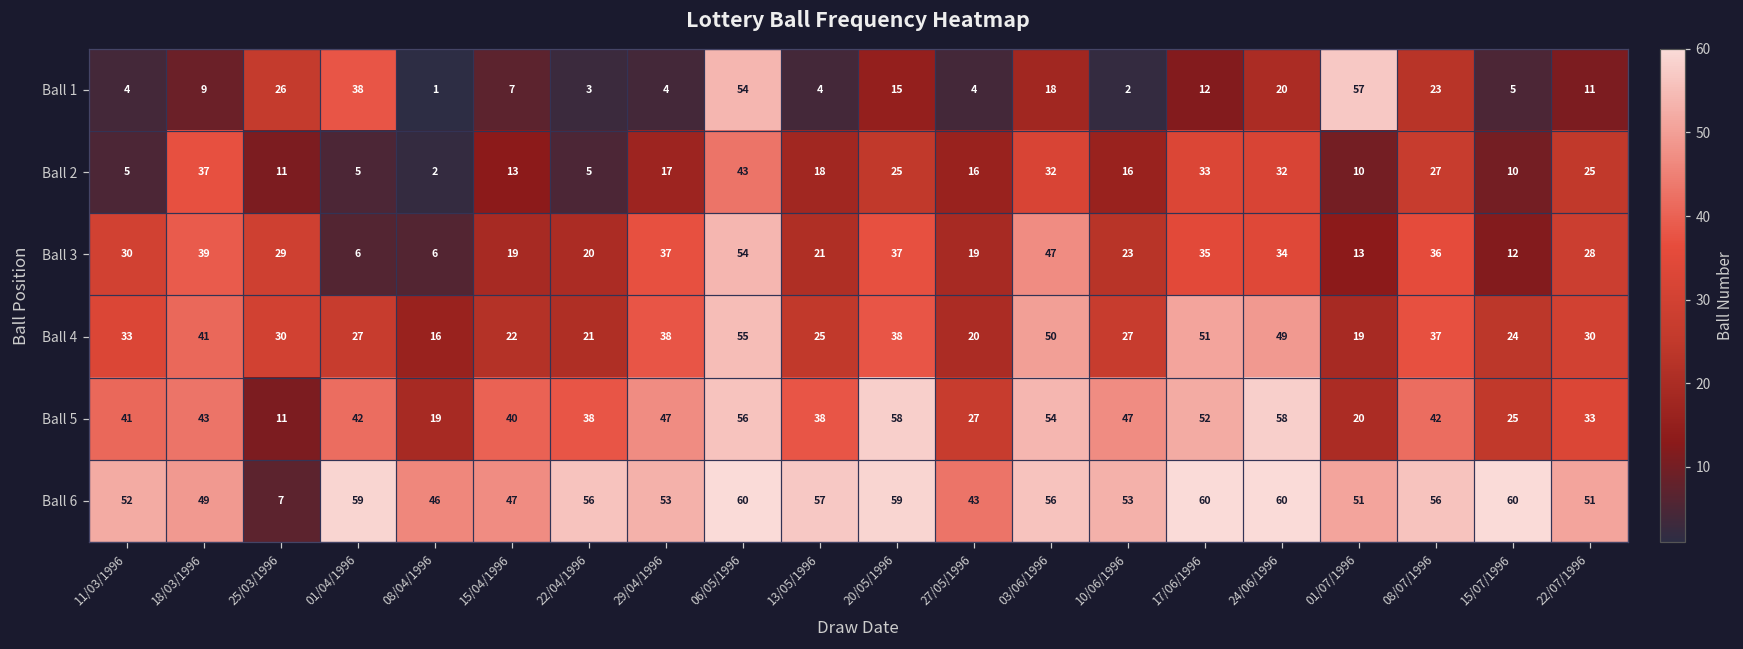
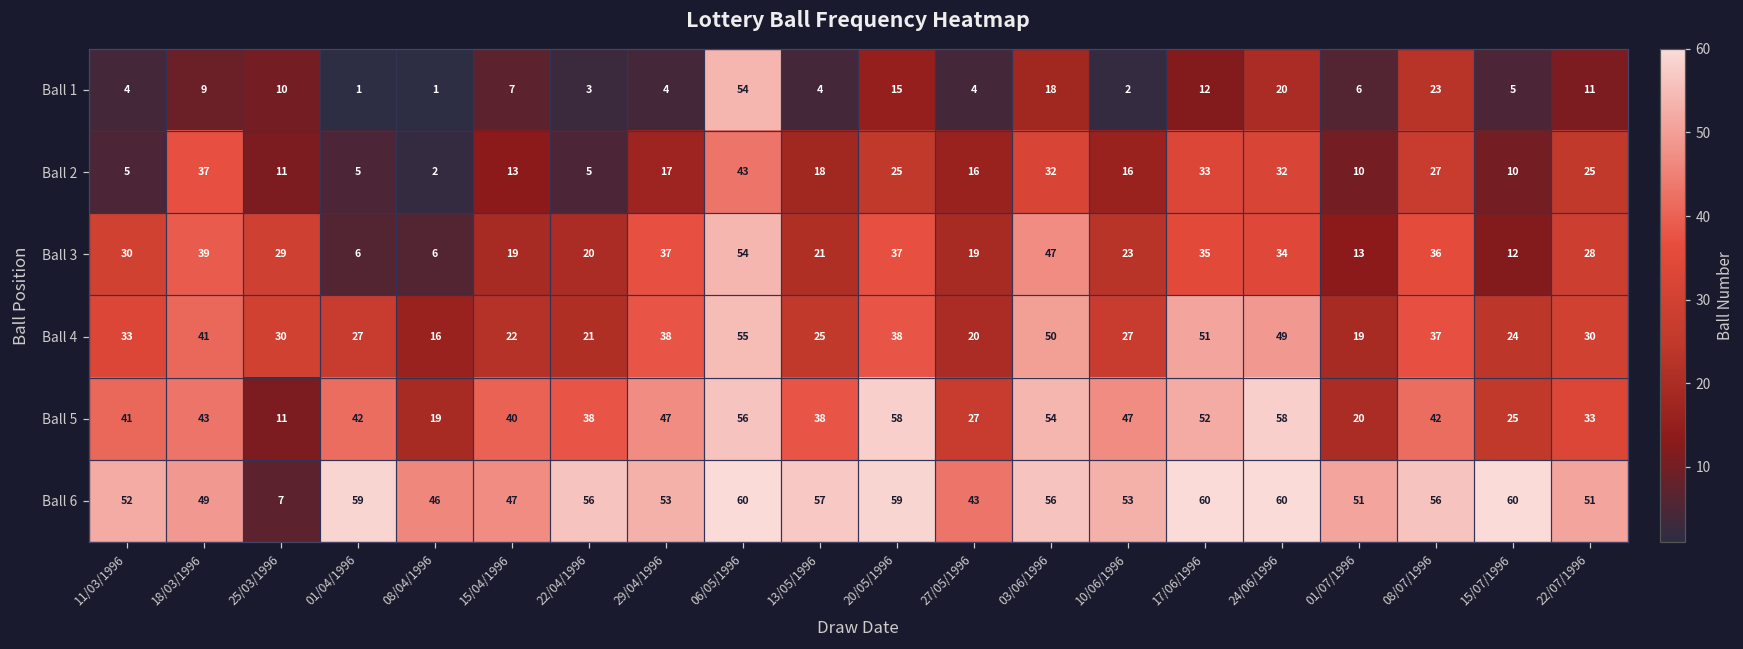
Ball 1, 25/03/1996: 26 -> 10
Ball 1, 01/04/1996: 38 -> 1
Ball 1, 01/07/1996: 57 -> 6
